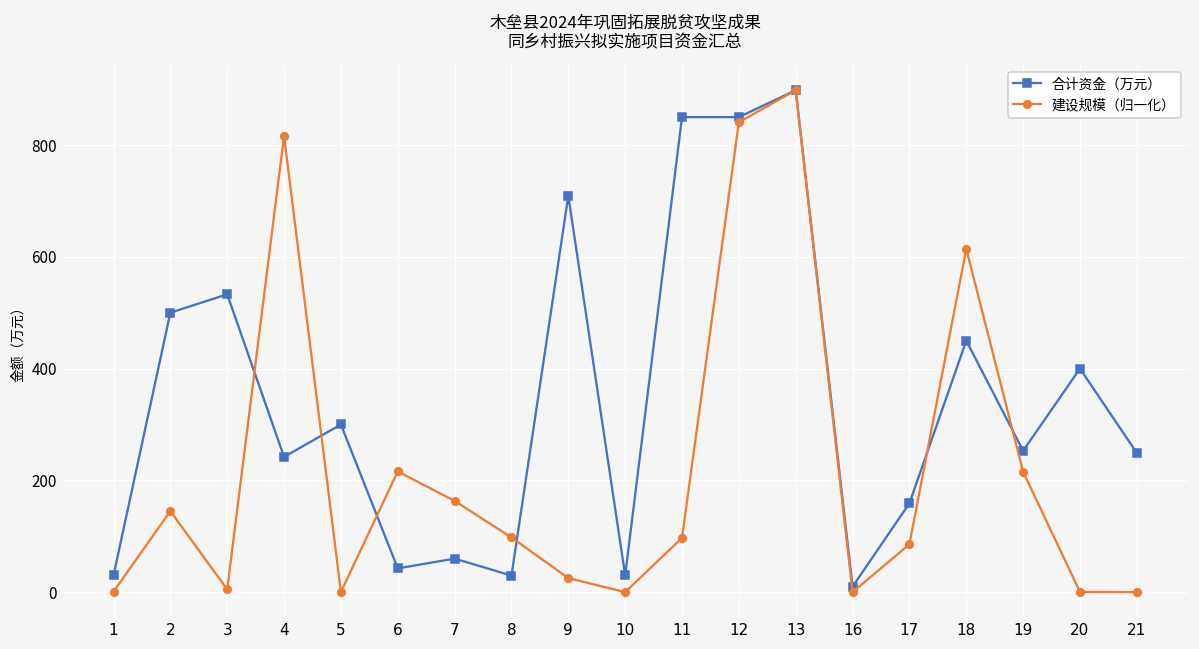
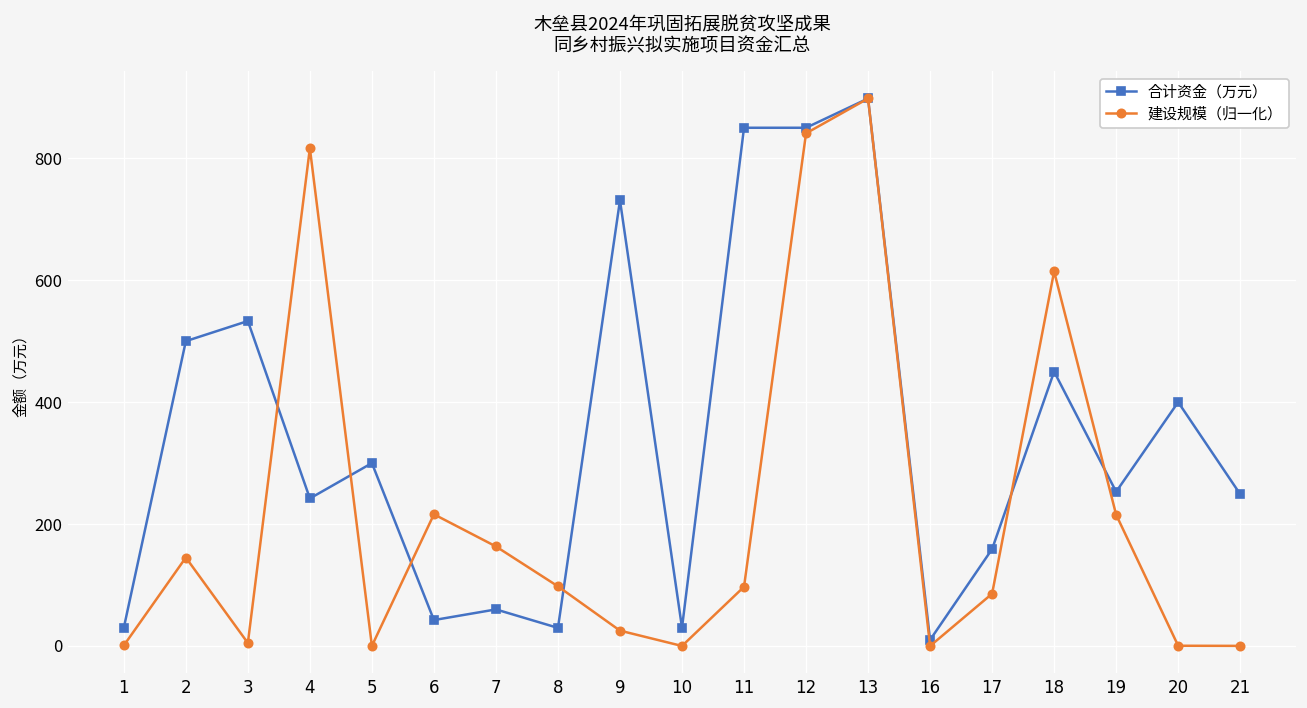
合计资金（万元）, 9: 710 -> 730
